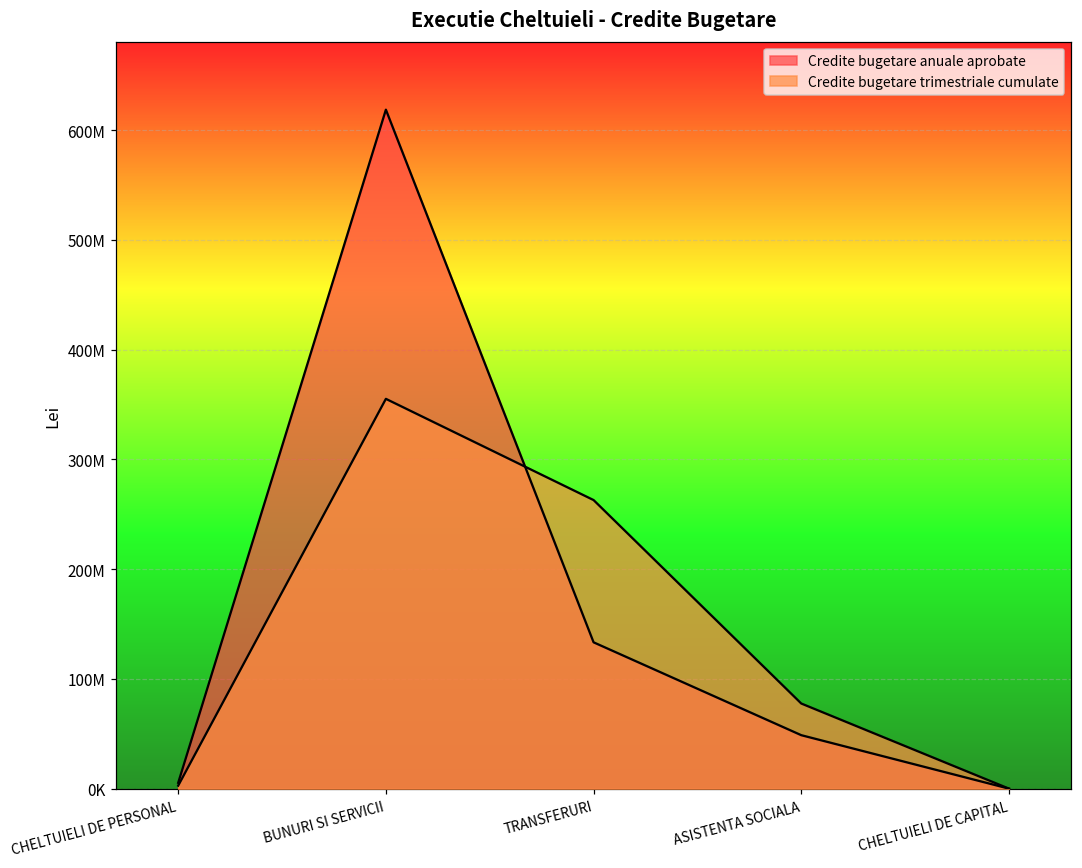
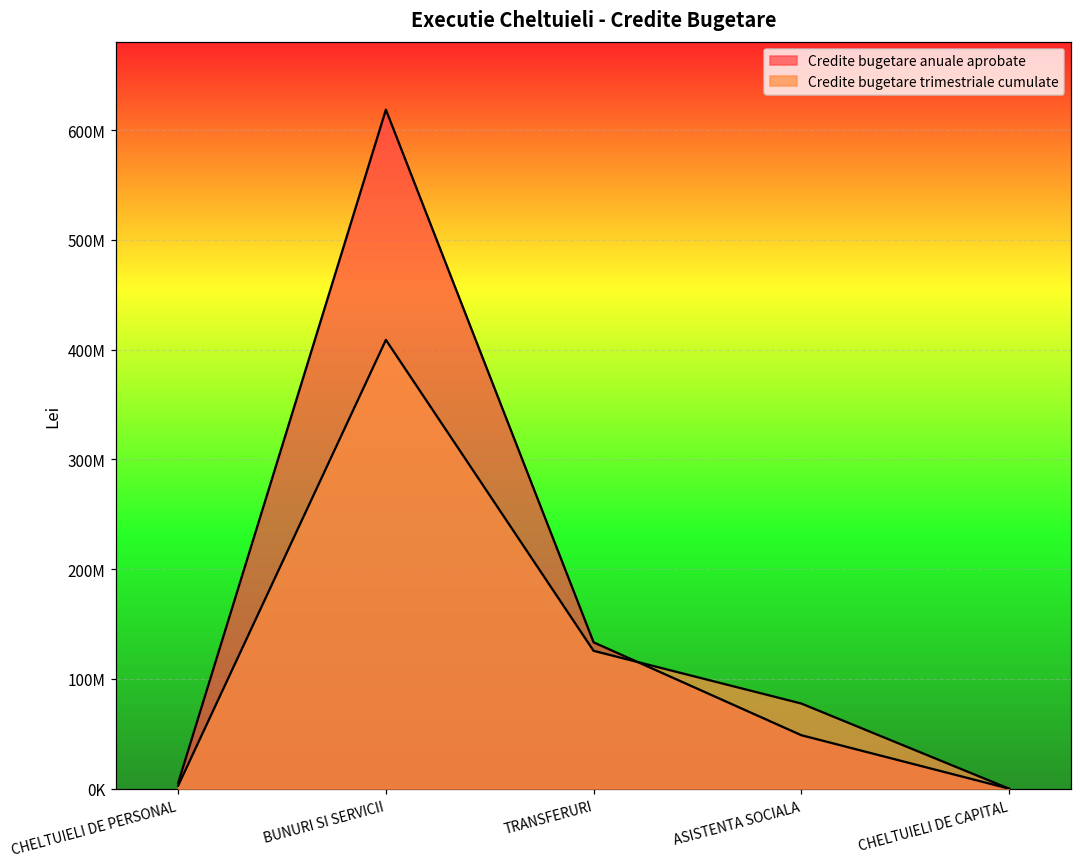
Credite bugetare trimestriale cumulate, BUNURI SI SERVICII: 360000000 -> 410000000
Credite bugetare trimestriale cumulate, TRANSFERURI: 260000000 -> 130000000
